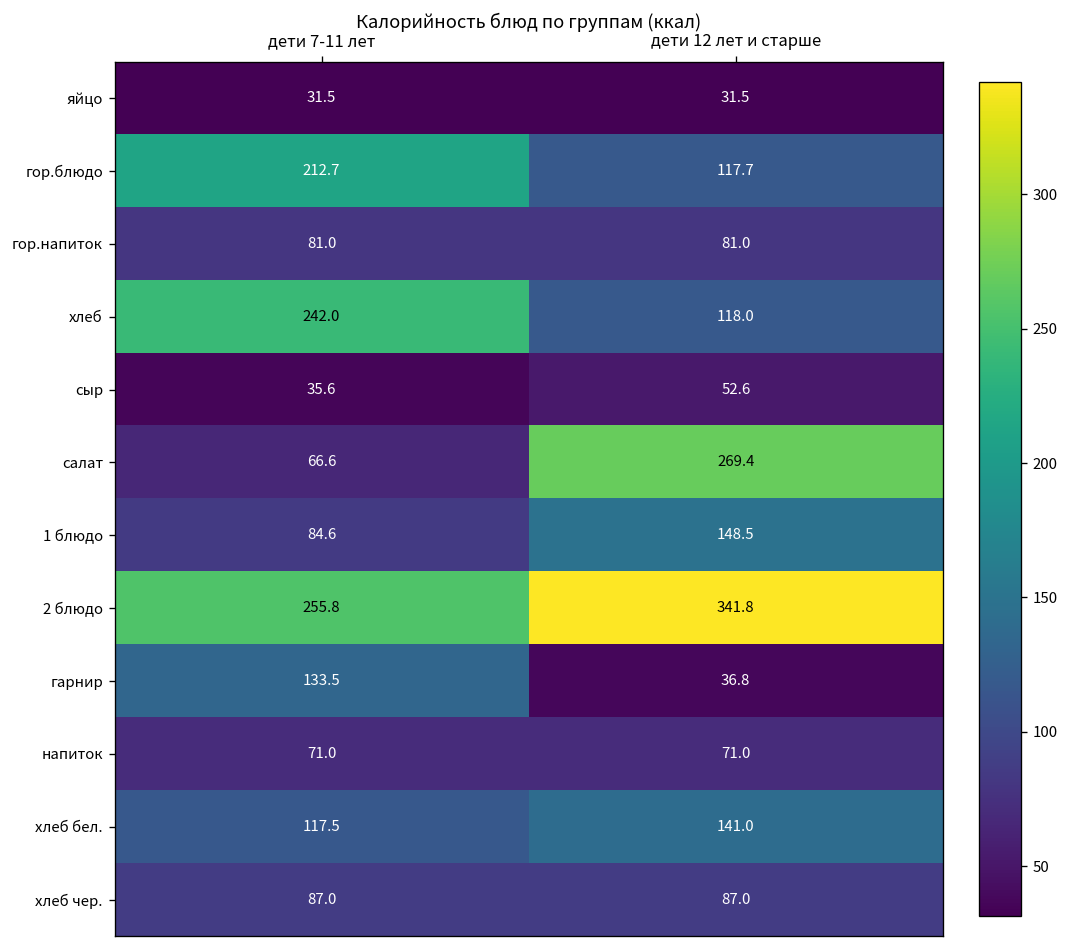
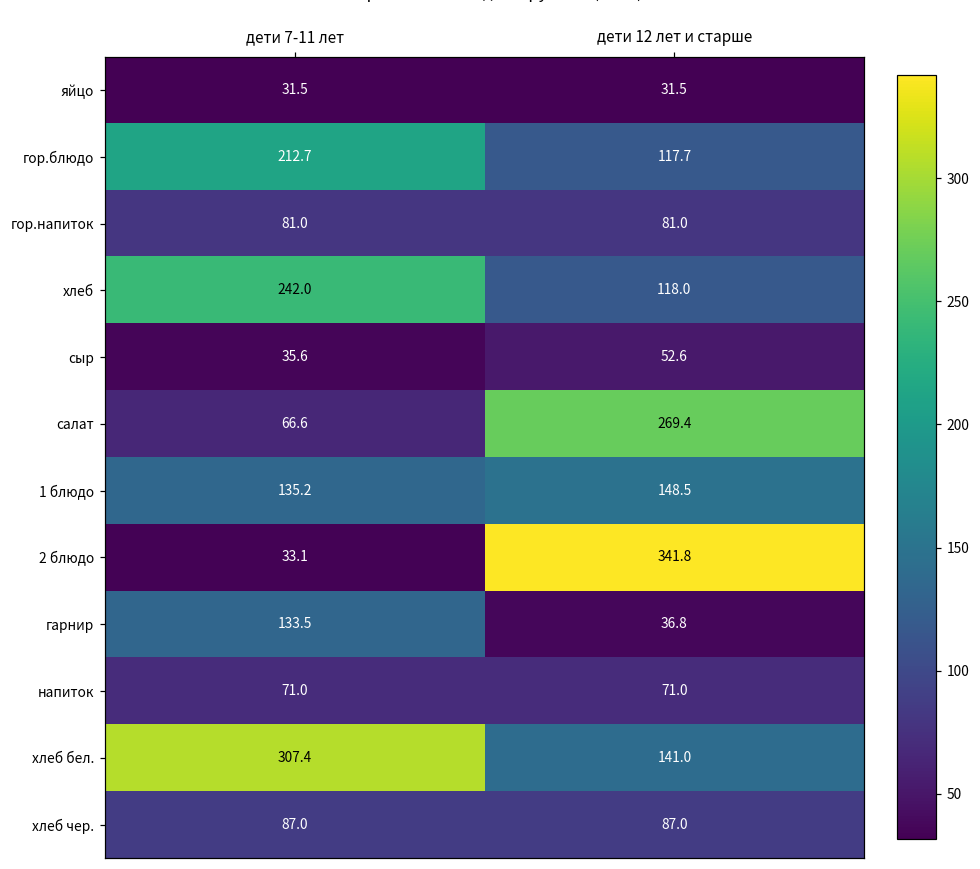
1 блюдо, дети 7-11 лет: 84.6 -> 135.2
2 блюдо, дети 7-11 лет: 255.8 -> 33.1
хлеб бел., дети 7-11 лет: 117.5 -> 307.4
